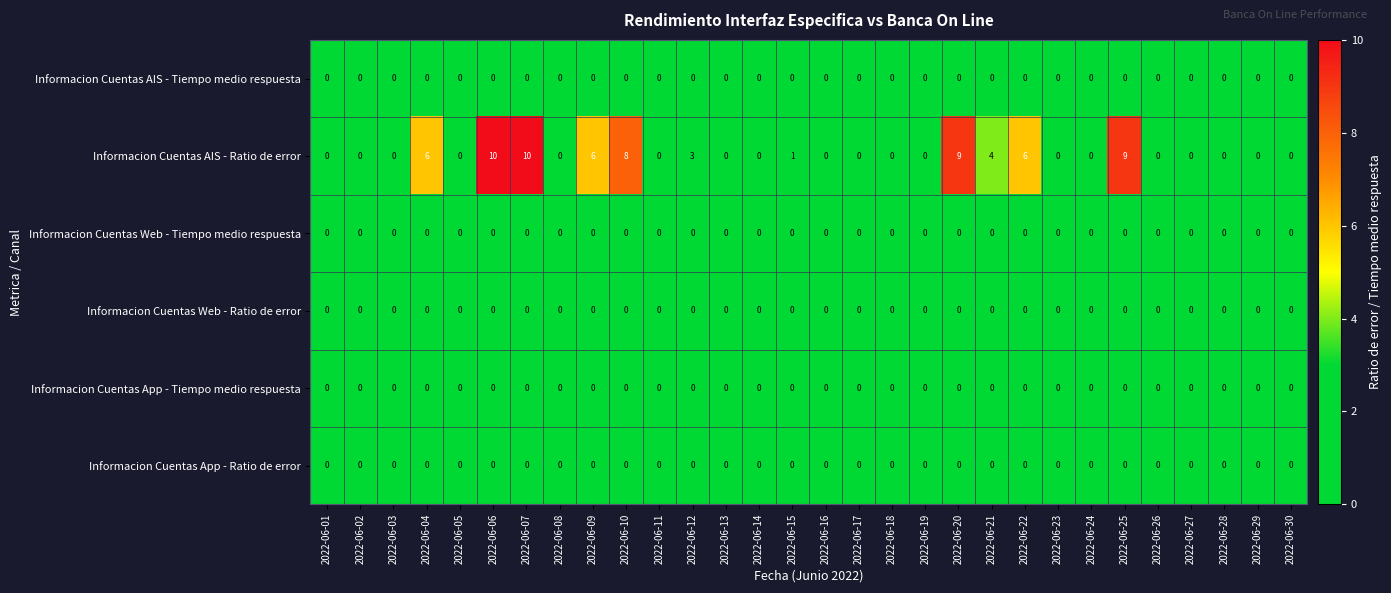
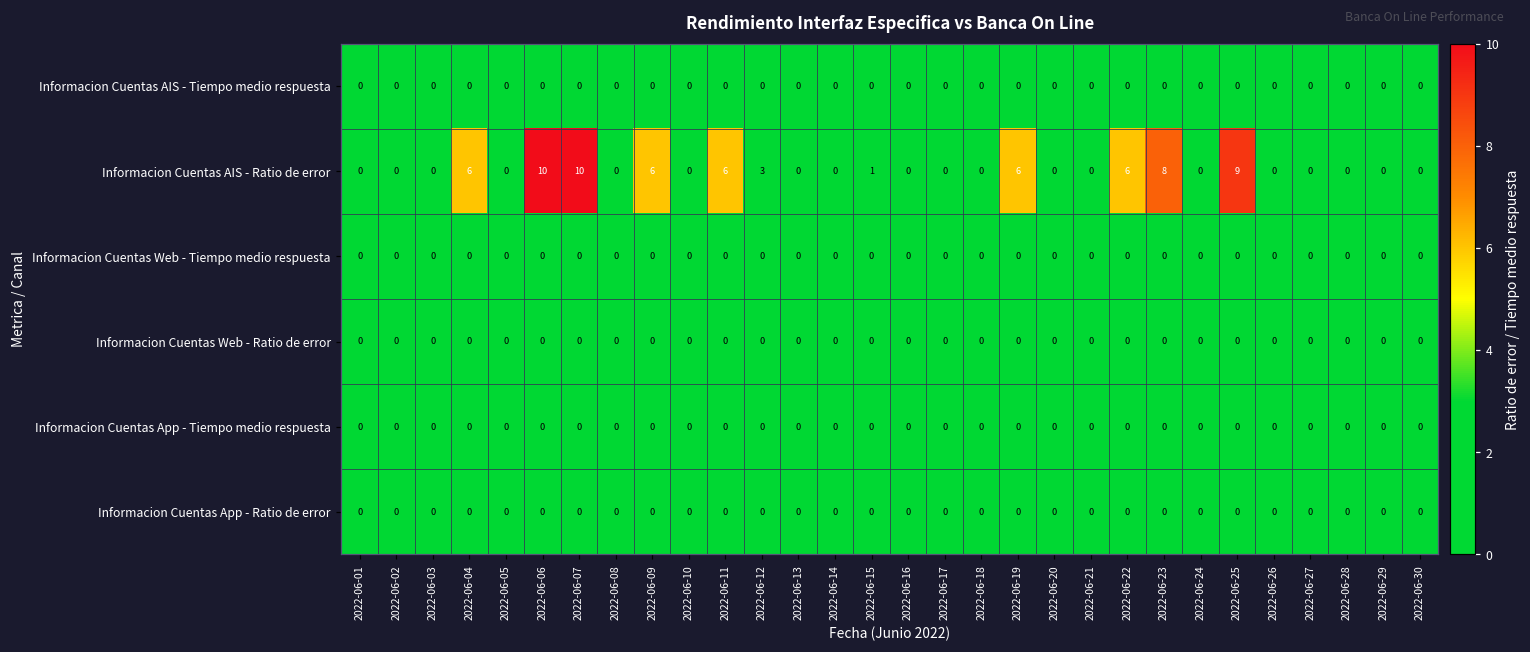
Informacion Cuentas AIS - Ratio de error, 2022-06-10: 8 -> 0
Informacion Cuentas AIS - Ratio de error, 2022-06-11: 0 -> 6
Informacion Cuentas AIS - Ratio de error, 2022-06-19: 0 -> 6
Informacion Cuentas AIS - Ratio de error, 2022-06-20: 9 -> 0
Informacion Cuentas AIS - Ratio de error, 2022-06-21: 4 -> 0
Informacion Cuentas AIS - Ratio de error, 2022-06-23: 0 -> 8
